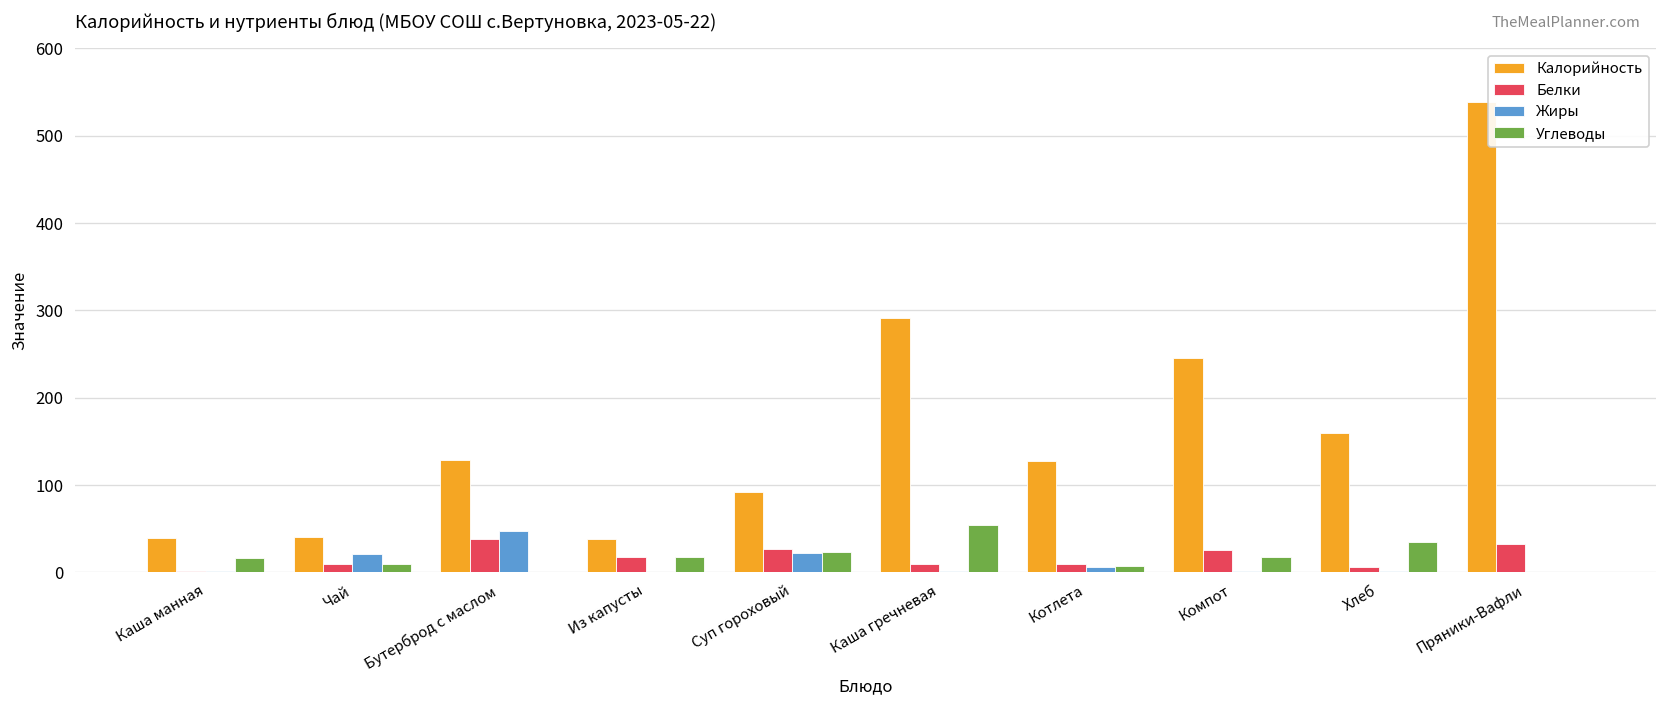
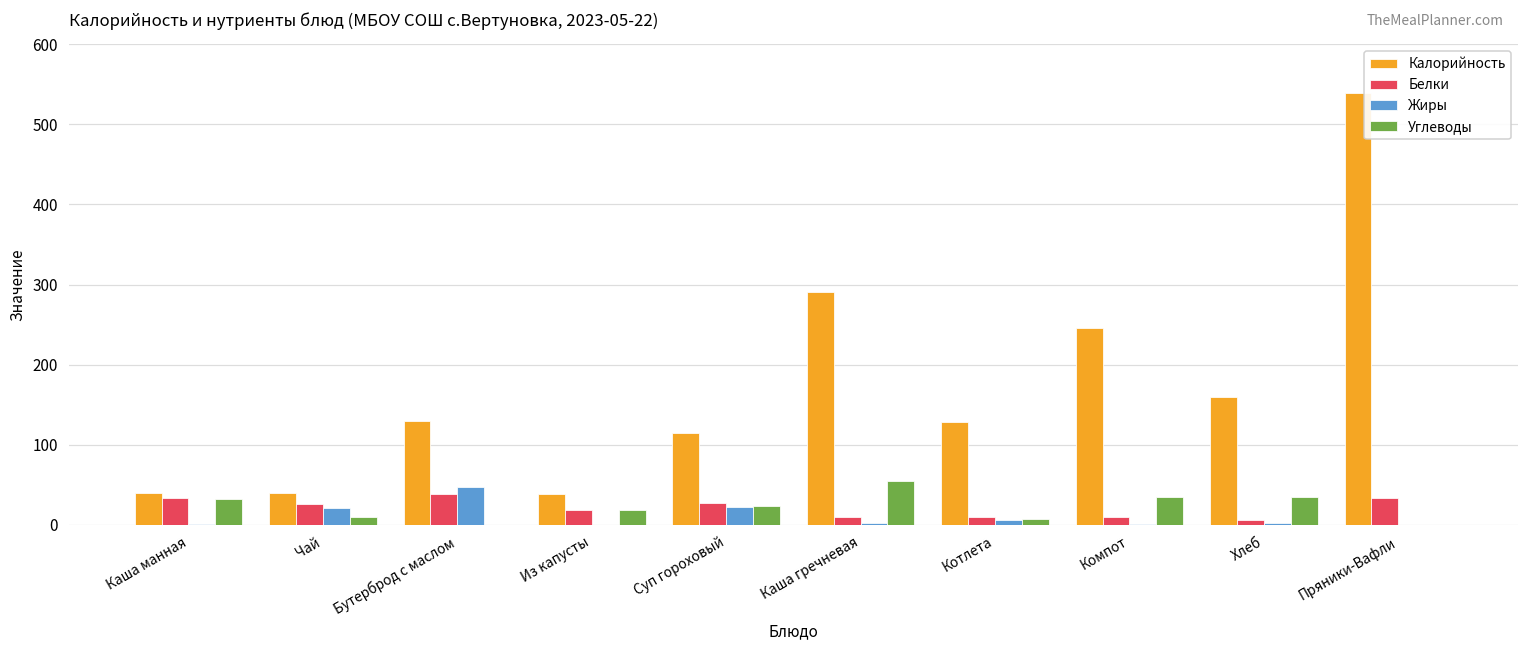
Белки, Каша манная: 0 -> 30
Углеводы, Каша манная: 20 -> 30
Белки, Чай: 10 -> 30
Калорийность, Суп гороховый: 90 -> 110
Белки, Компот: 30 -> 10
Углеводы, Компот: 20 -> 40
